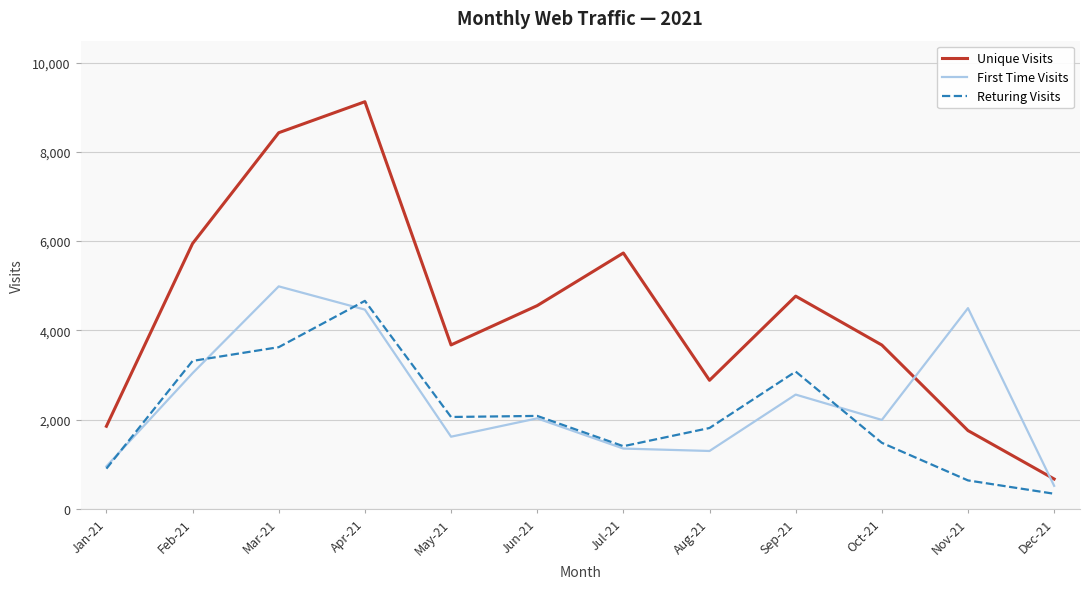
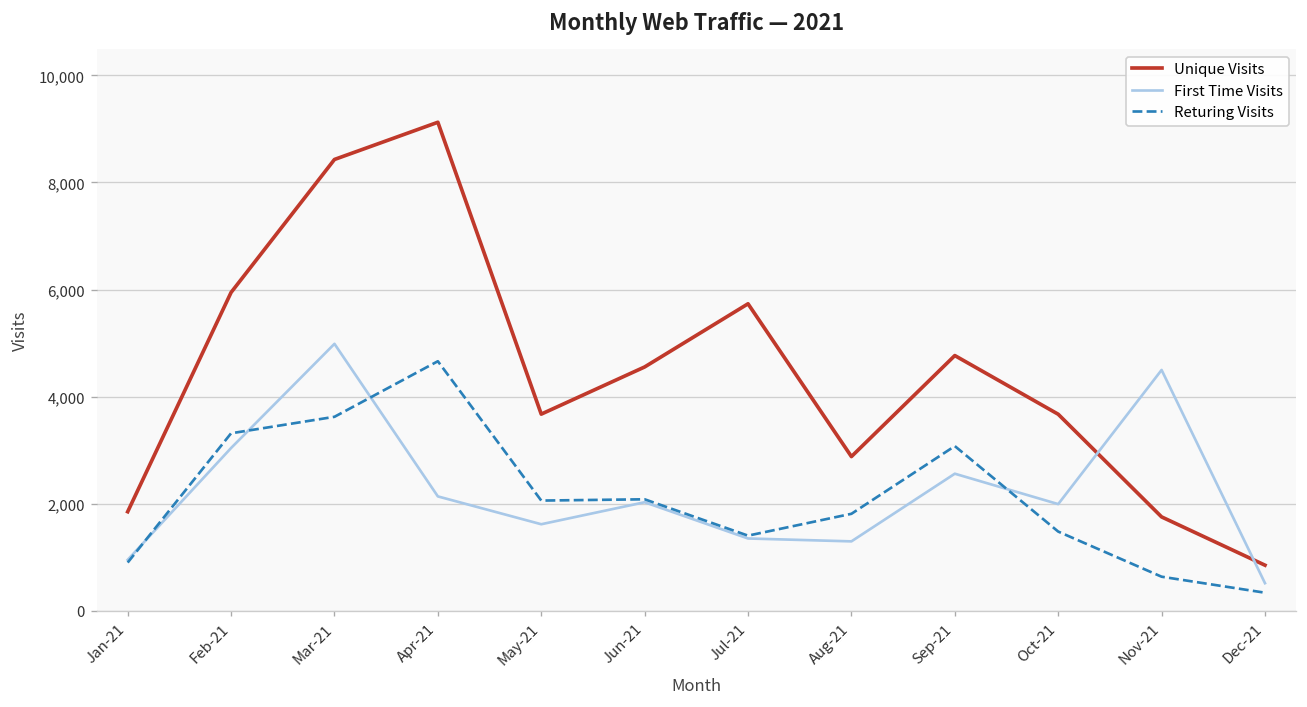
First Time Visits, Apr-21: 4,500 -> 2,100
Unique Visits, Dec-21: 700 -> 900
